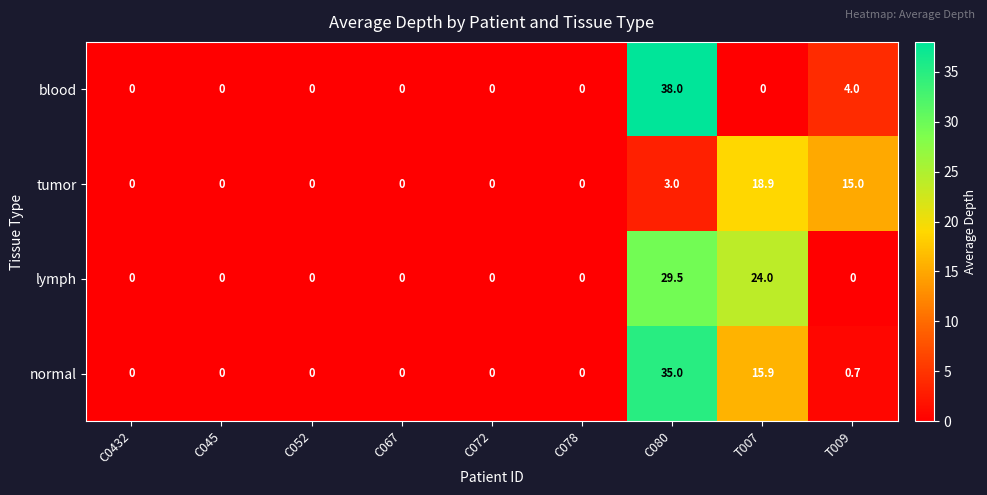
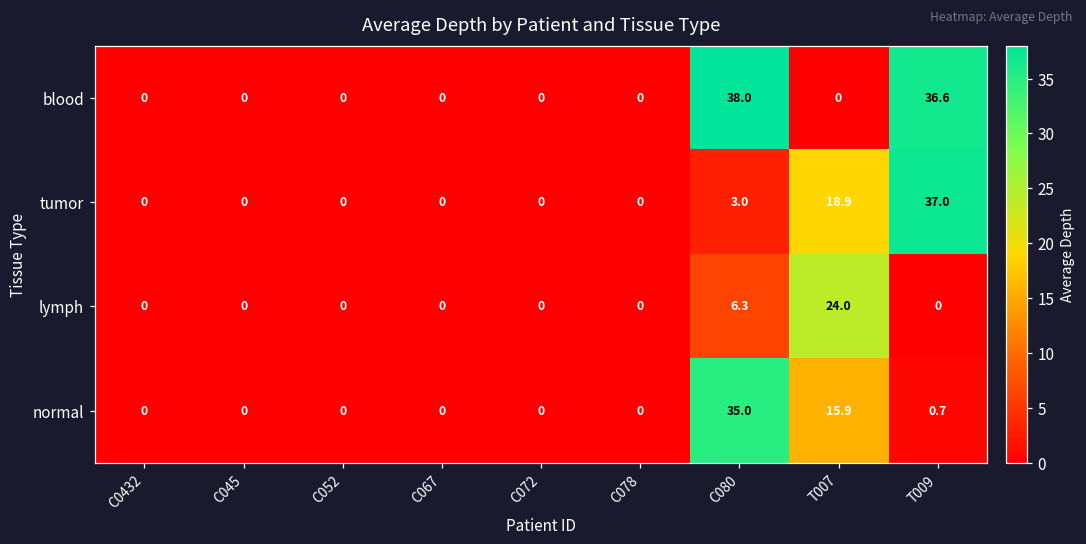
blood, T009: 4.0 -> 36.6
tumor, T009: 15.0 -> 37.0
lymph, C080: 29.5 -> 6.3
